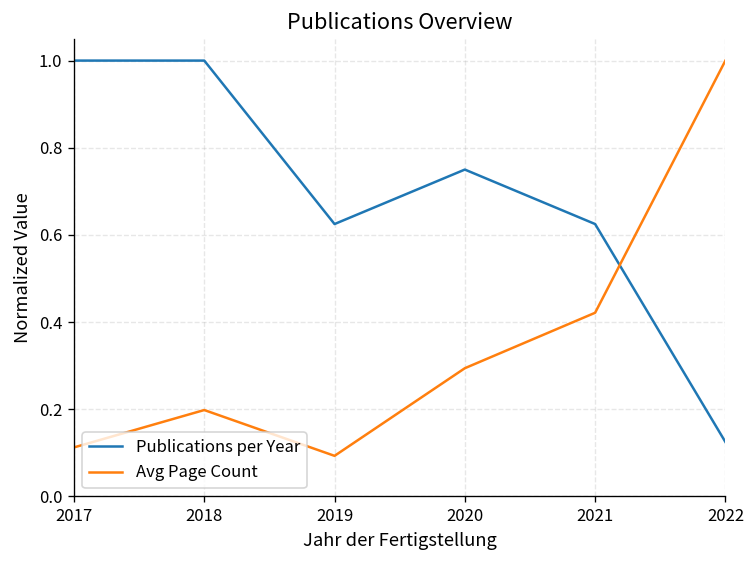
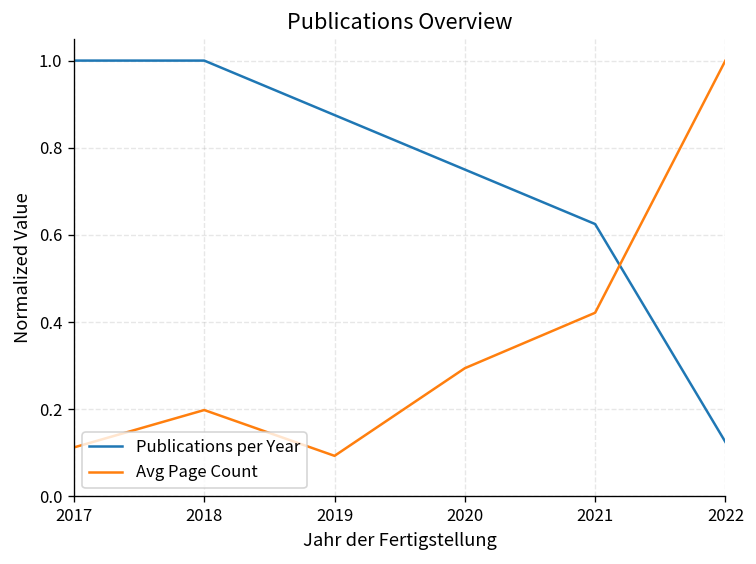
Publications per Year, 2019: 0.63 -> 0.88
